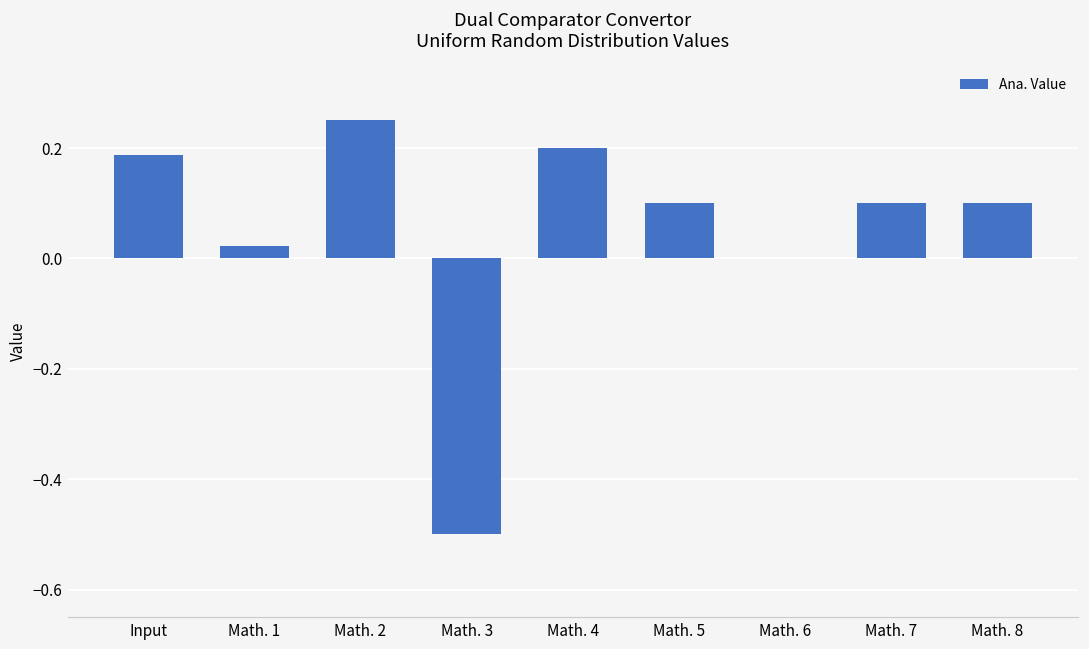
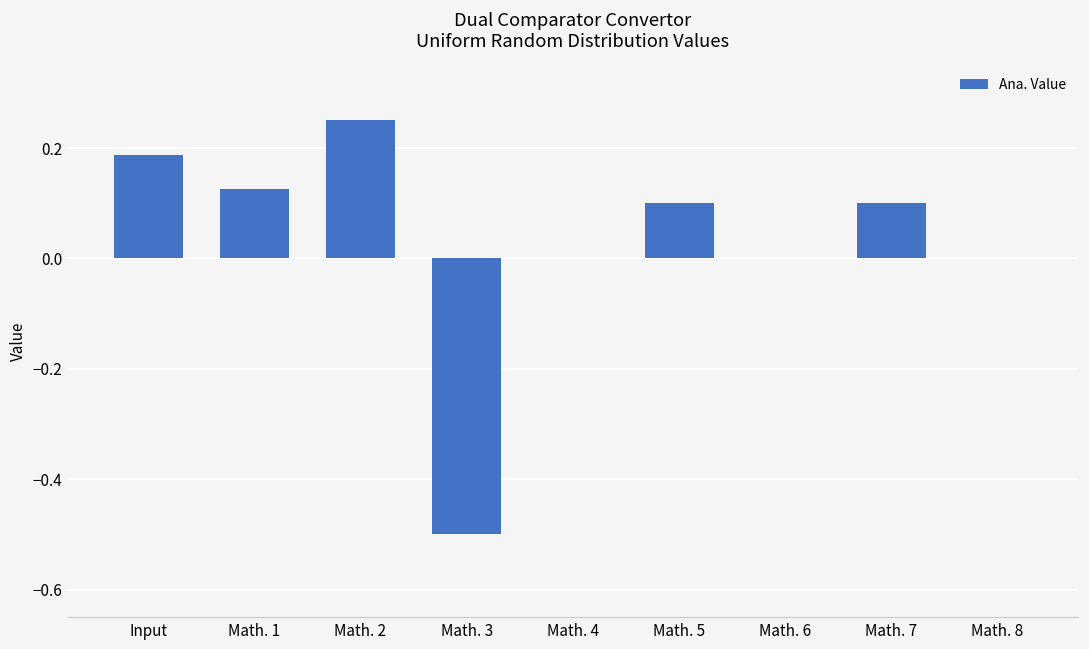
Math. 1: 0.02 -> 0.13
Math. 4: 0.2 -> 0.0
Math. 8: 0.1 -> 0.0
